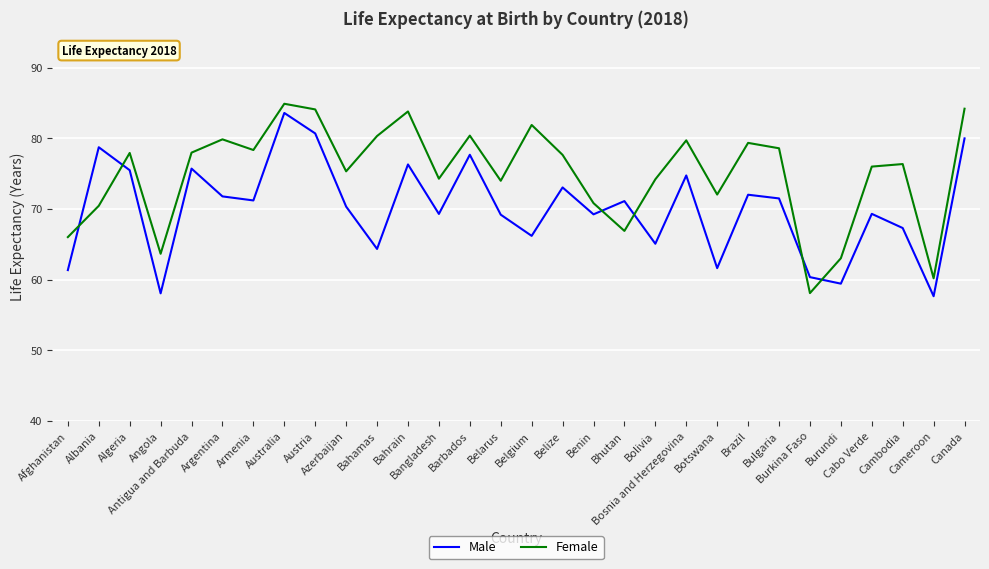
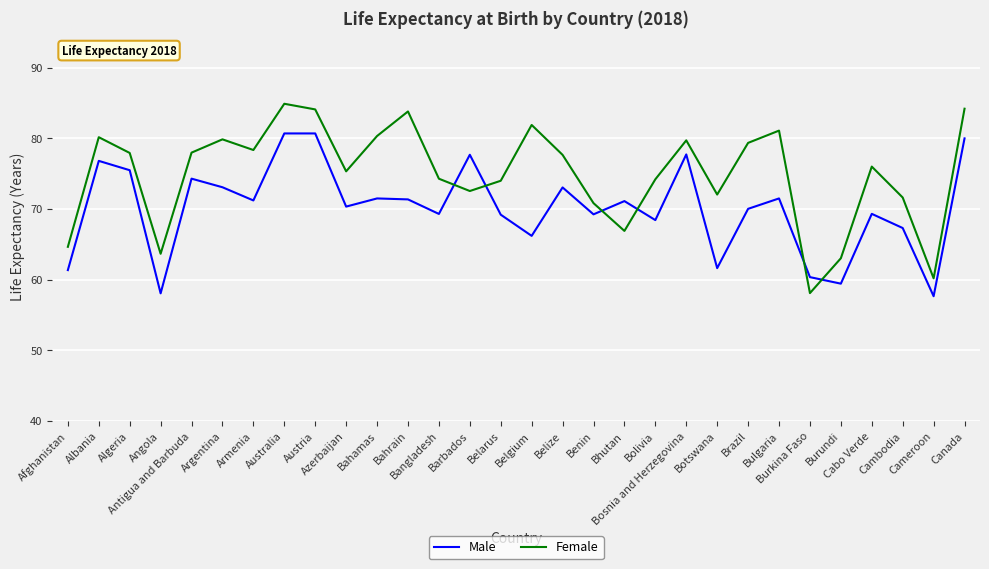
Female, Afghanistan: 66 -> 65
Male, Albania: 79 -> 77
Female, Albania: 70 -> 80
Male, Antigua and Barbuda: 76 -> 74
Male, Argentina: 72 -> 73
Male, Australia: 84 -> 81
Male, Bahamas: 64 -> 71
Male, Bahrain: 76 -> 71
Female, Barbados: 80 -> 73
Male, Bolivia: 65 -> 68
Male, Bosnia and Herzegovina: 75 -> 78
Male, Brazil: 72 -> 70
Female, Bulgaria: 79 -> 81
Female, Cambodia: 76 -> 72
